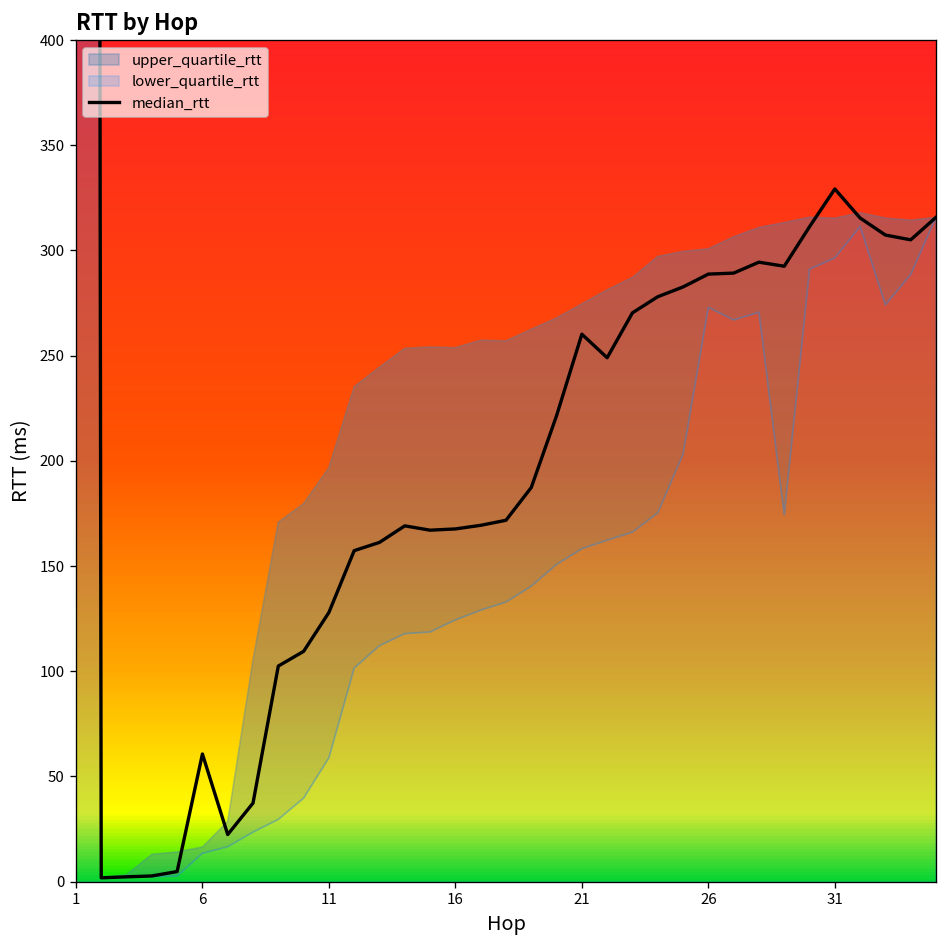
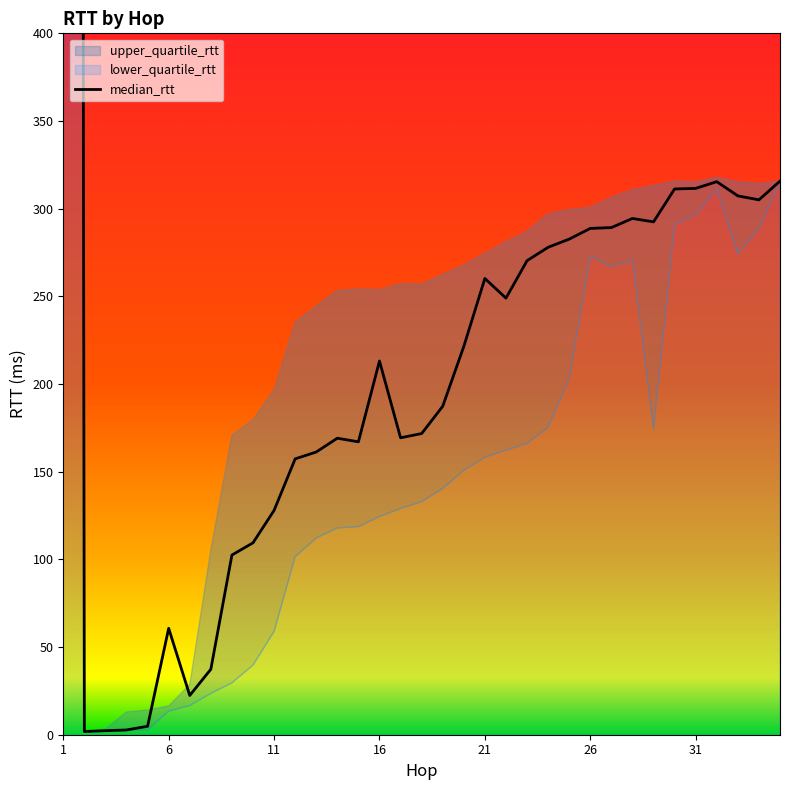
median_rtt, 16: 168 -> 213
median_rtt, 31: 329 -> 312
